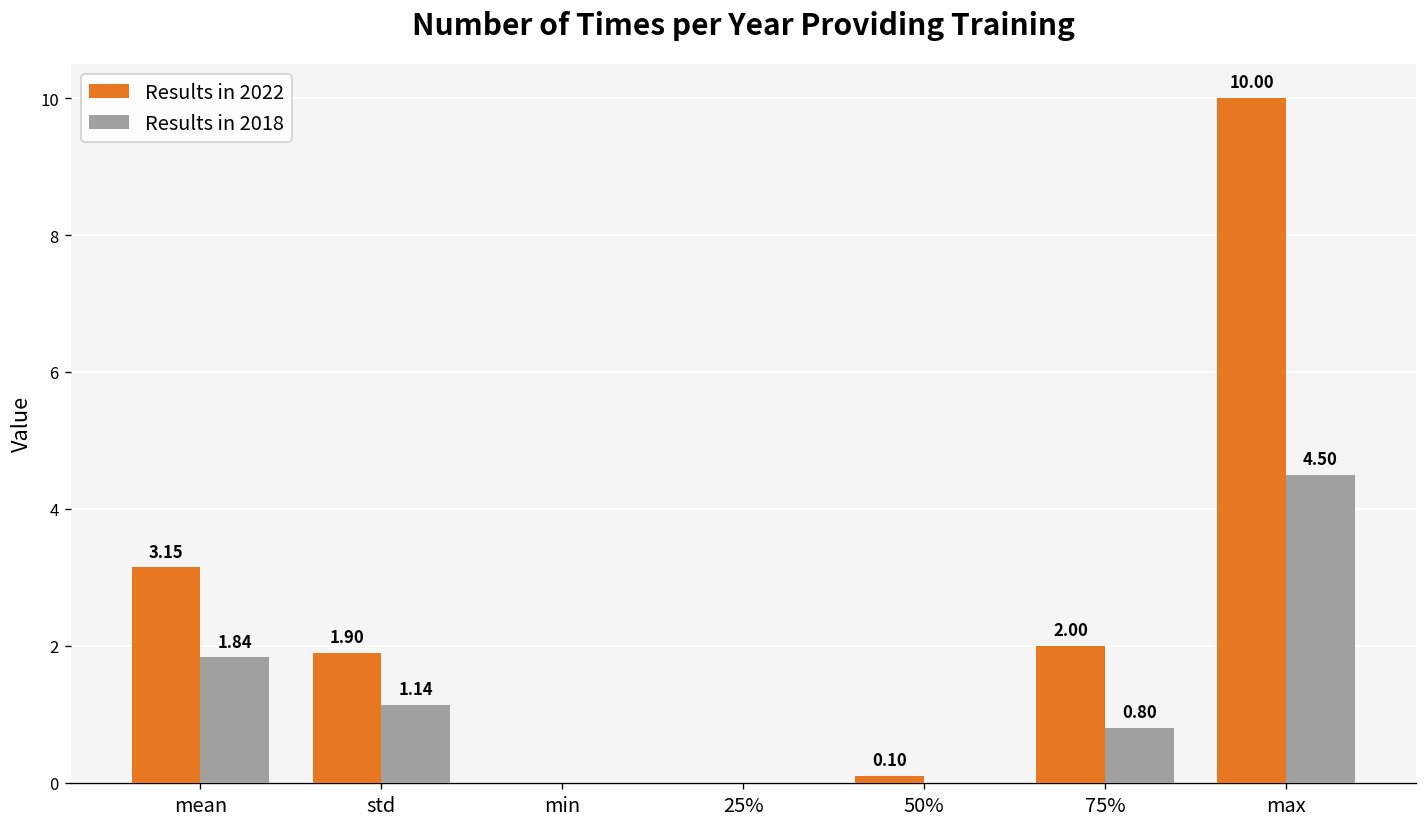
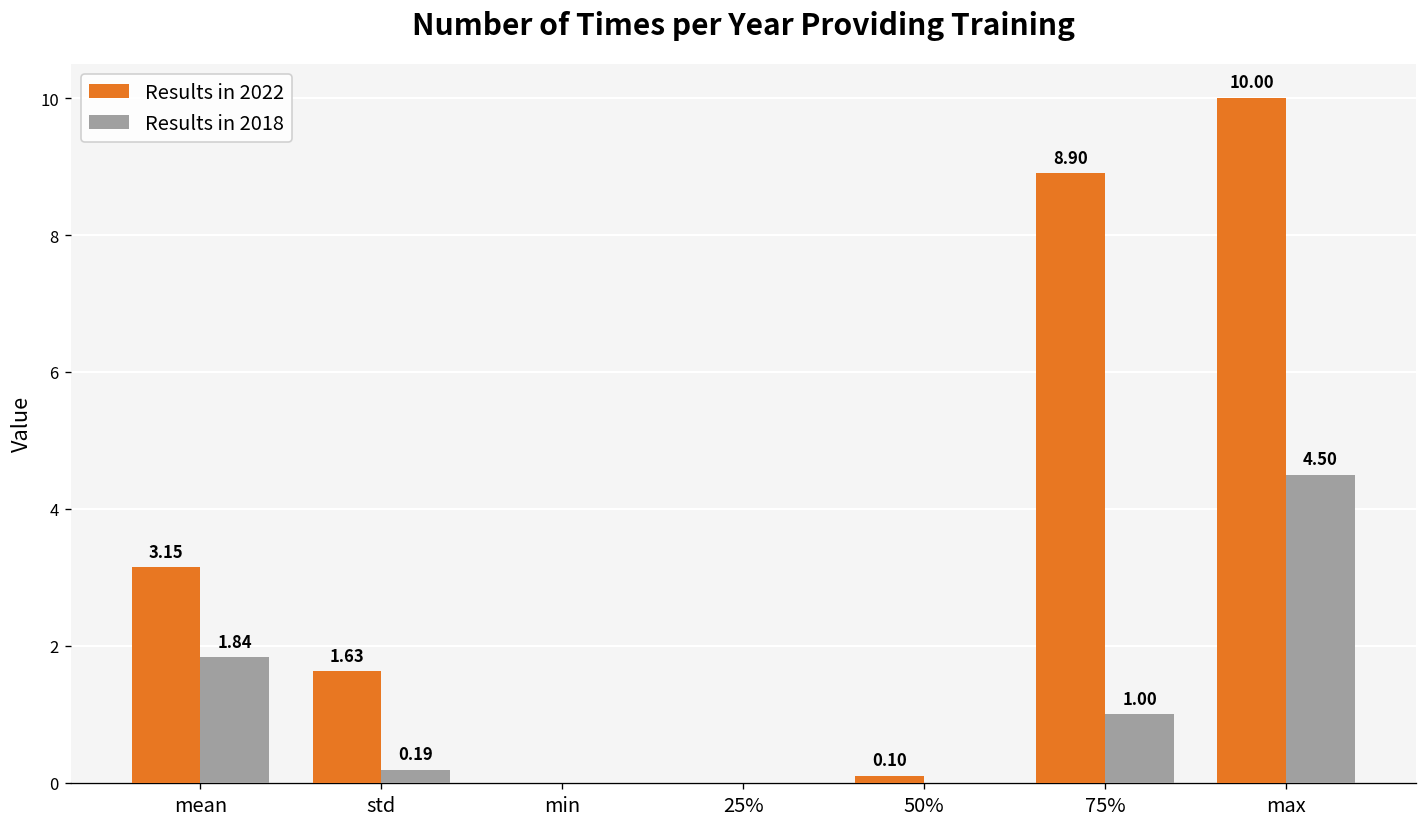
Results in 2022, std: 1.90 -> 1.63
Results in 2018, std: 1.14 -> 0.19
Results in 2022, 75%: 2.00 -> 8.90
Results in 2018, 75%: 0.80 -> 1.00
